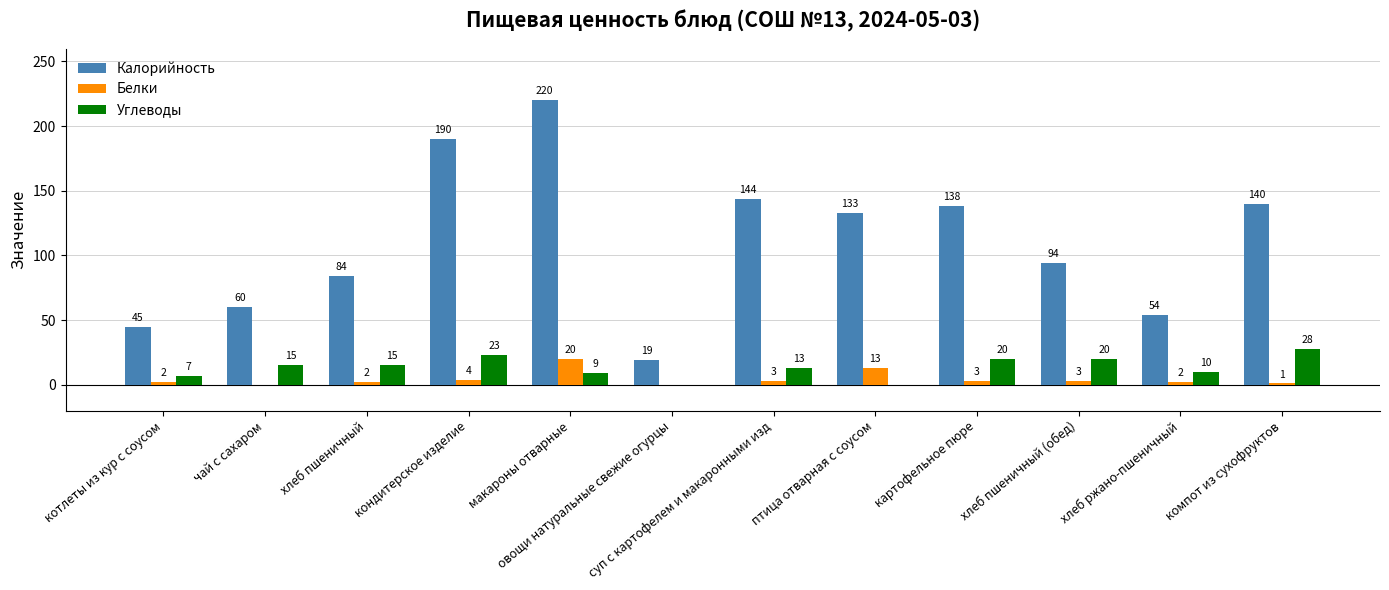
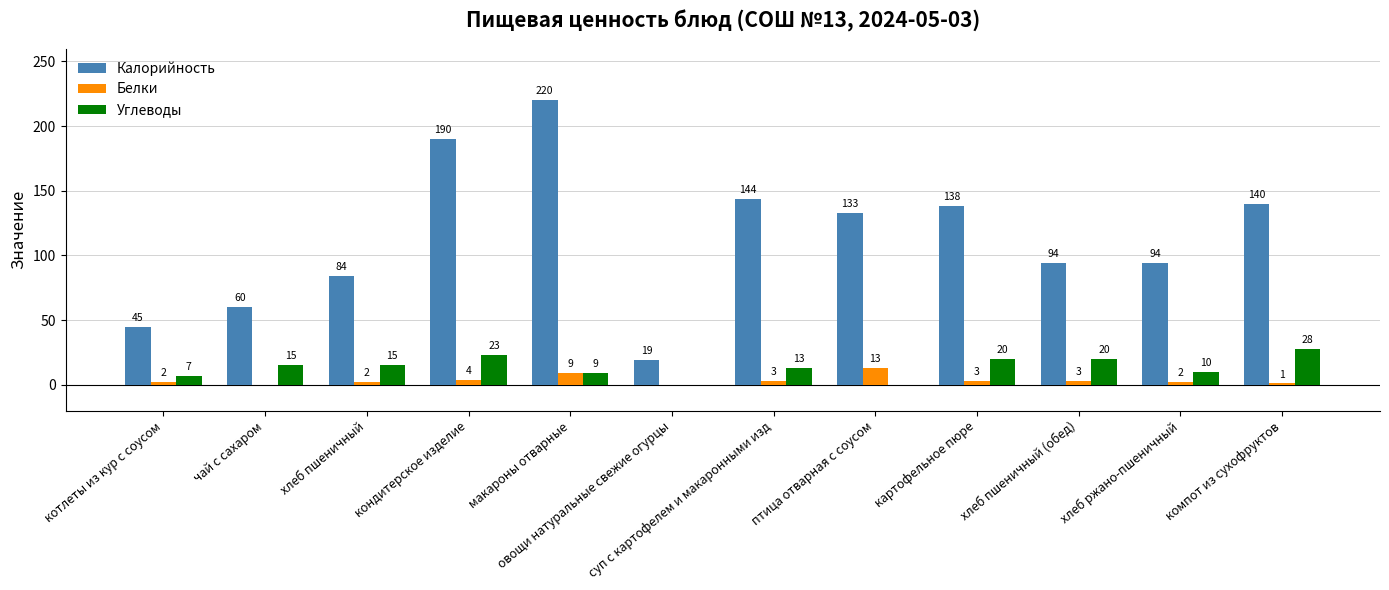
Белки, макароны отварные: 20 -> 9
Калорийность, хлеб ржано-пшеничный: 54 -> 94
